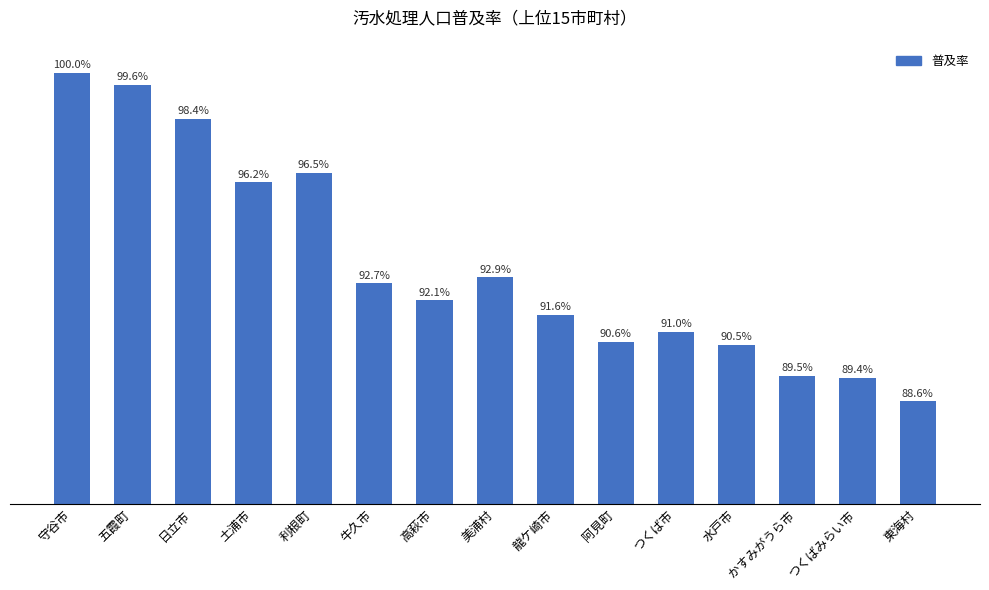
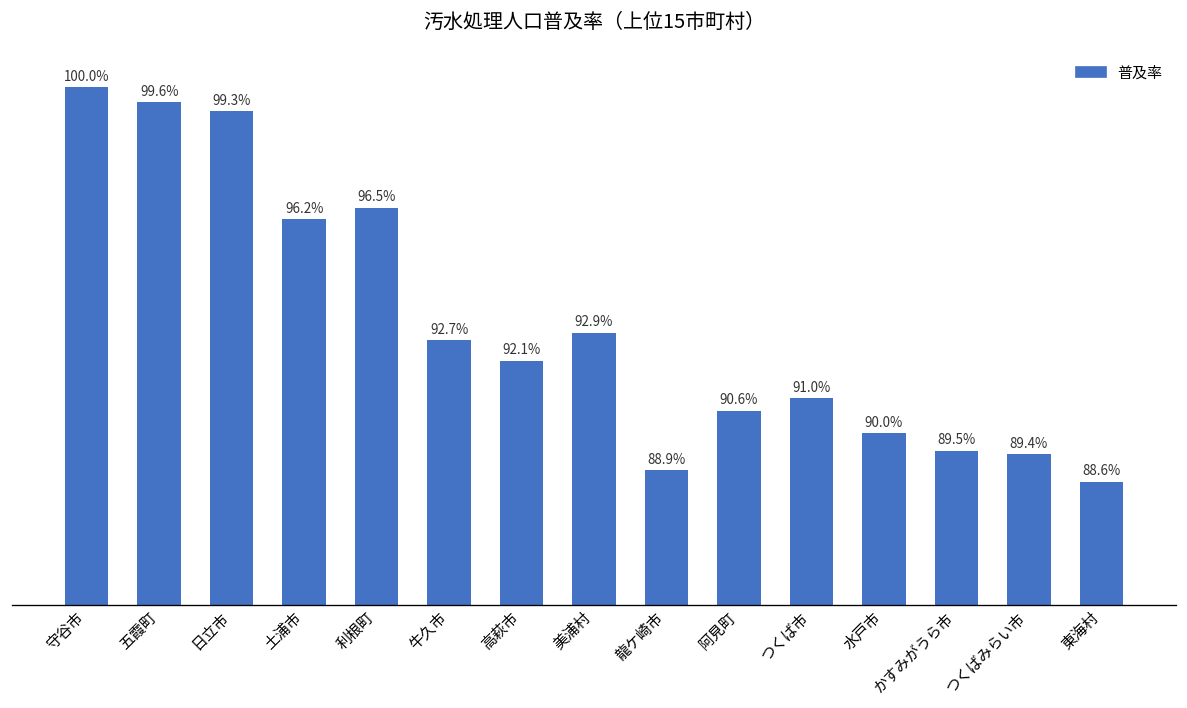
日立市: 98.4% -> 99.3%
龍ケ崎市: 91.6% -> 88.9%
水戸市: 90.5% -> 90.0%
